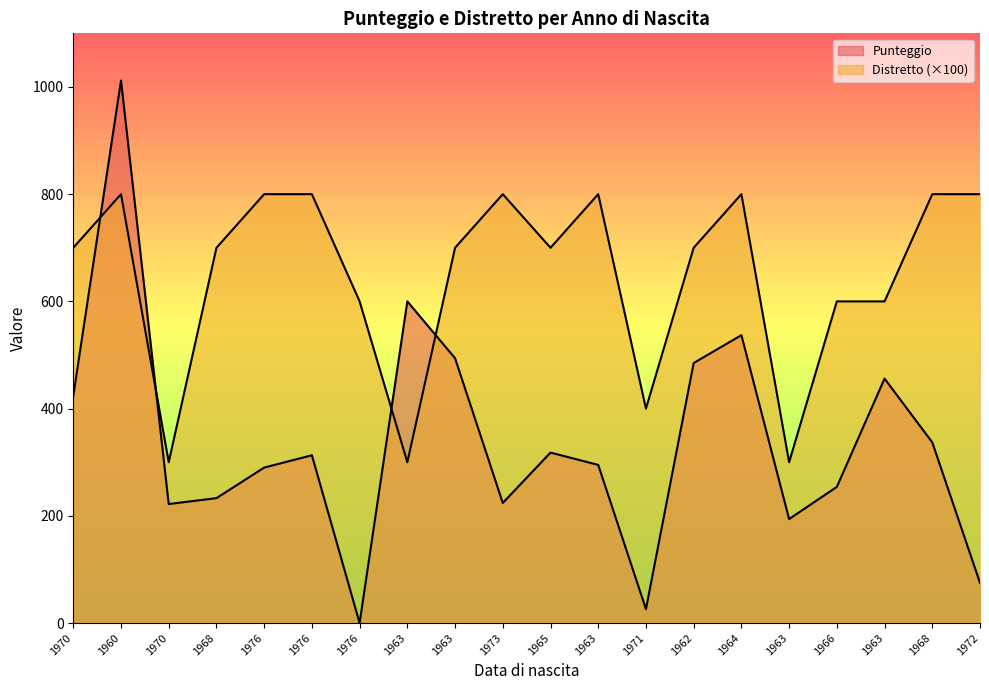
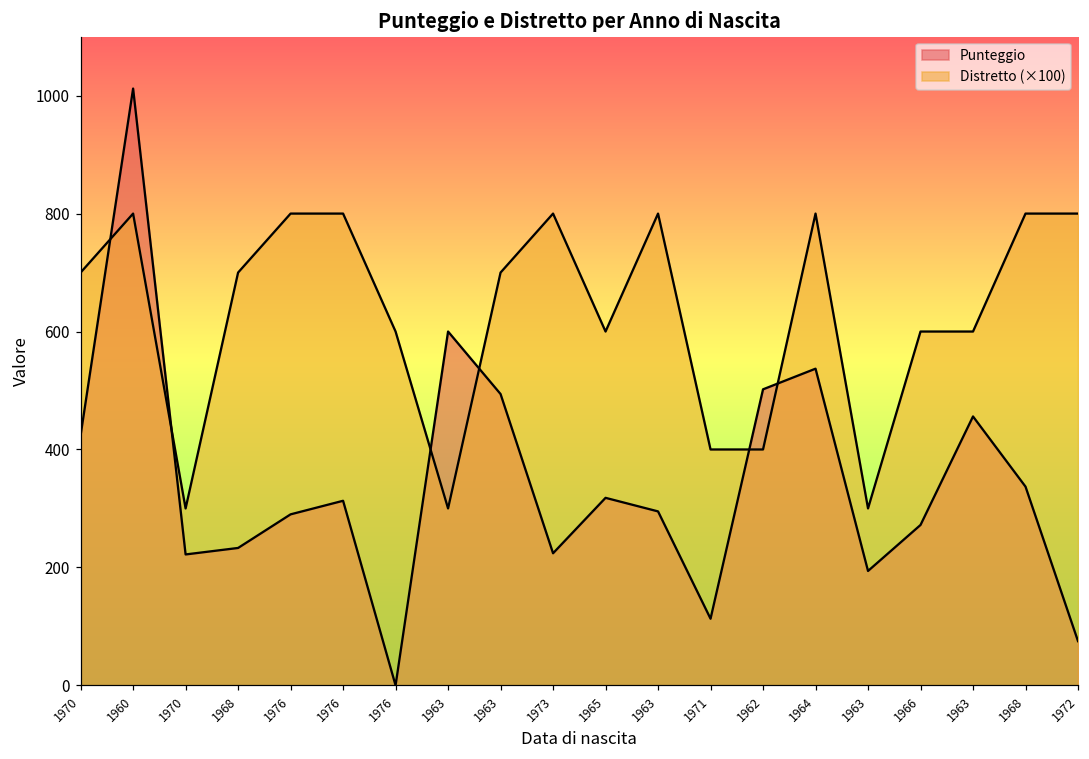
Distretto (×100), 1965: 700 -> 600
Punteggio, 1971: 30 -> 110
Punteggio, 1962: 490 -> 500
Distretto (×100), 1962: 700 -> 400
Punteggio, 1966: 250 -> 270
